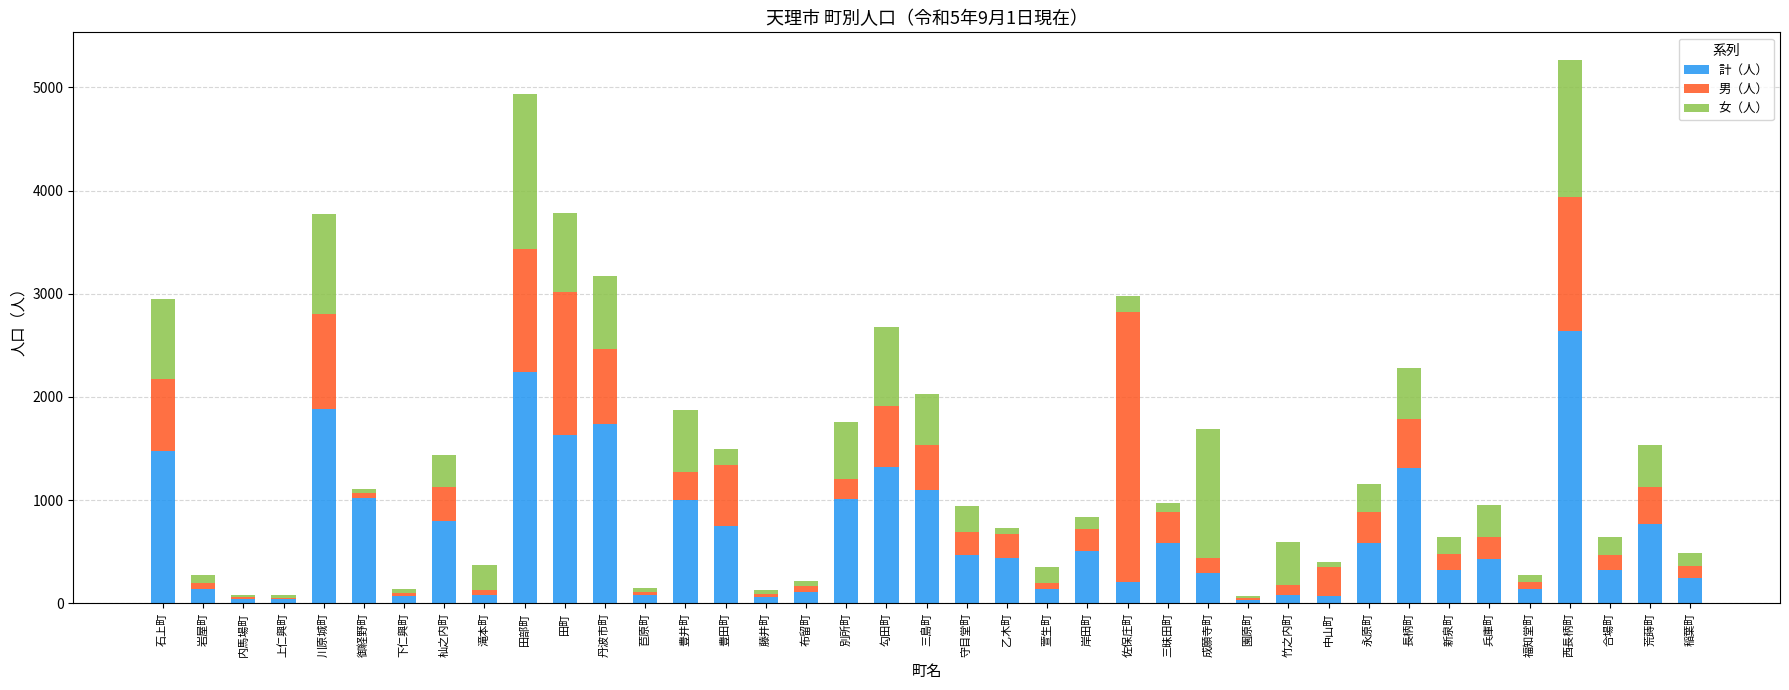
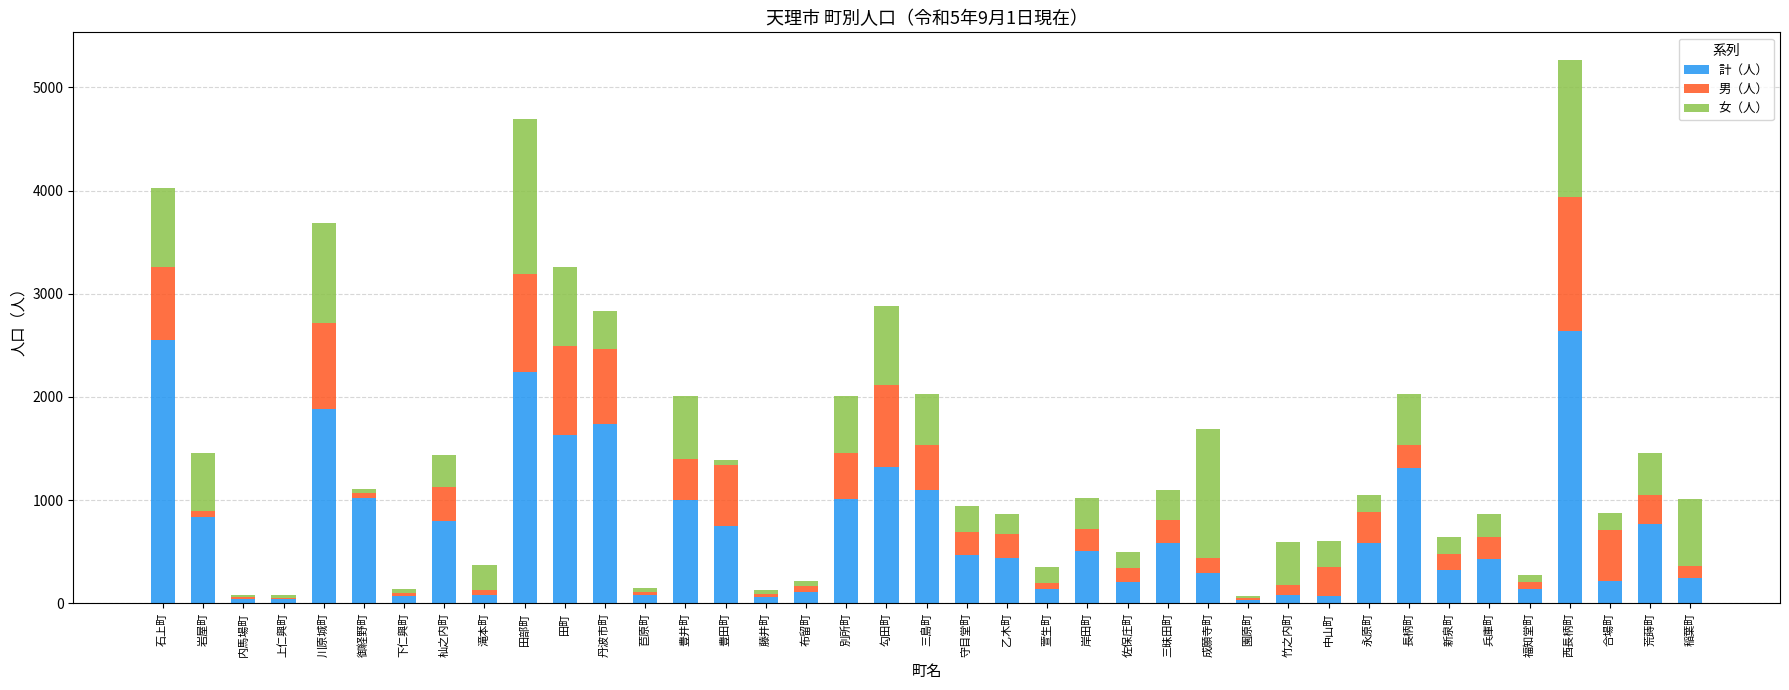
計（人）, 石上町: 1470 -> 2550
計（人）, 岩屋町: 140 -> 830
女（人）, 岩屋町: 80 -> 560
男（人）, 川原城町: 920 -> 830
男（人）, 田部町: 1200 -> 950
男（人）, 田町: 1380 -> 870
女（人）, 丹波市町: 710 -> 370
男（人）, 豊井町: 270 -> 400
女（人）, 豊田町: 150 -> 40
男（人）, 別所町: 200 -> 450
男（人）, 勾田町: 590 -> 790
女（人）, 乙木町: 60 -> 190
女（人）, 岸田町: 110 -> 300
男（人）, 佐保庄町: 2620 -> 130
男（人）, 三昧田町: 300 -> 220
女（人）, 三昧田町: 80 -> 290
女（人）, 中山町: 60 -> 260
女（人）, 永原町: 270 -> 160
男（人）, 長柄町: 480 -> 230
女（人）, 兵庫町: 320 -> 230
計（人）, 合場町: 320 -> 210
男（人）, 合場町: 150 -> 490
男（人）, 荒蒔町: 360 -> 280
女（人）, 稲葉町: 120 -> 660
